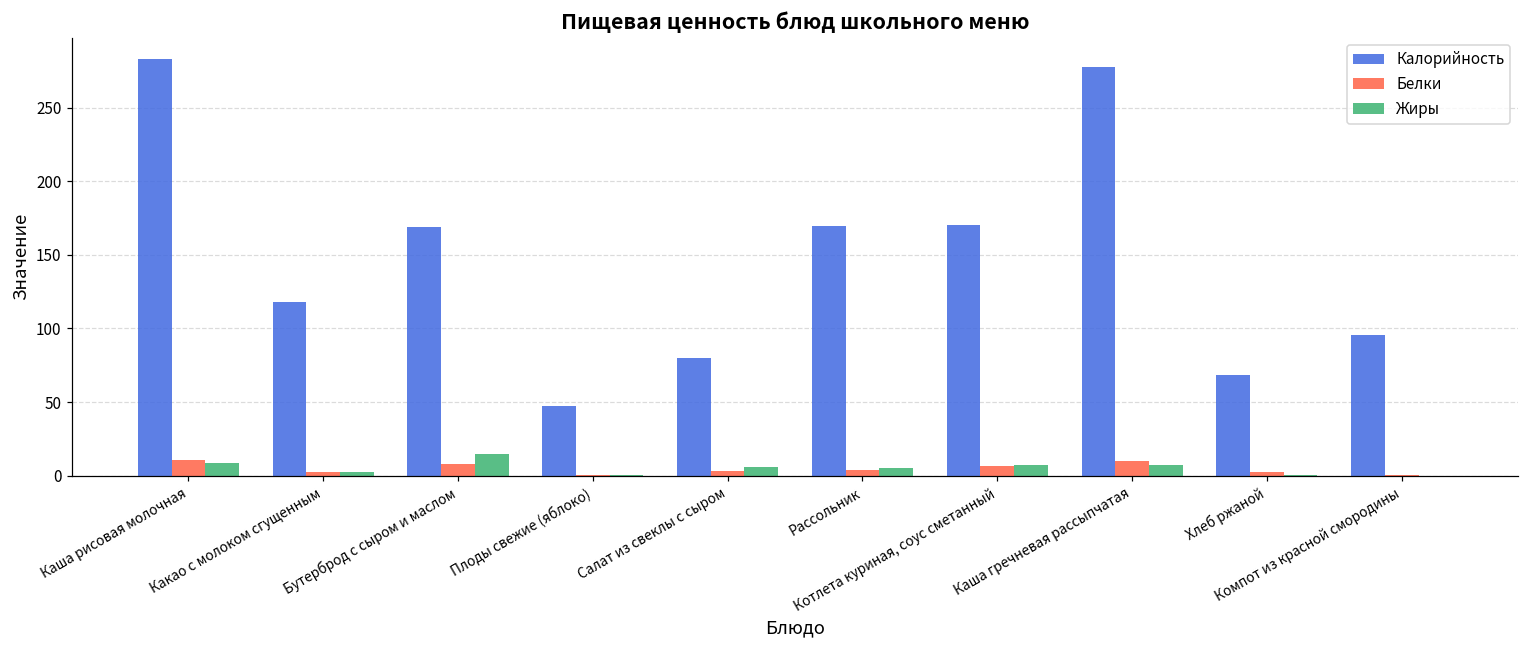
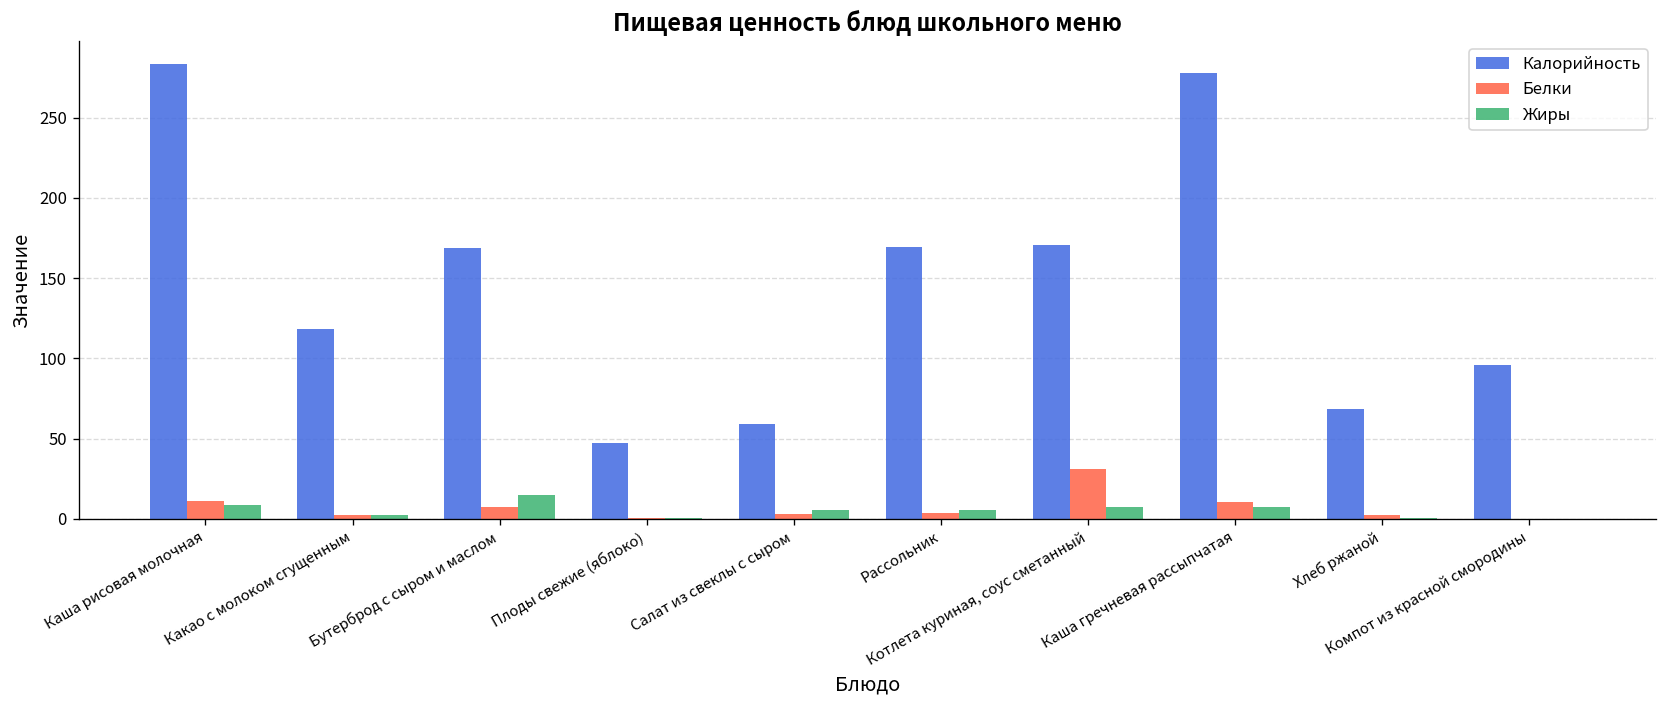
Калорийность, Салат из свеклы с сыром: 80 -> 59
Белки, Котлета куриная, соус сметанный: 7 -> 31
